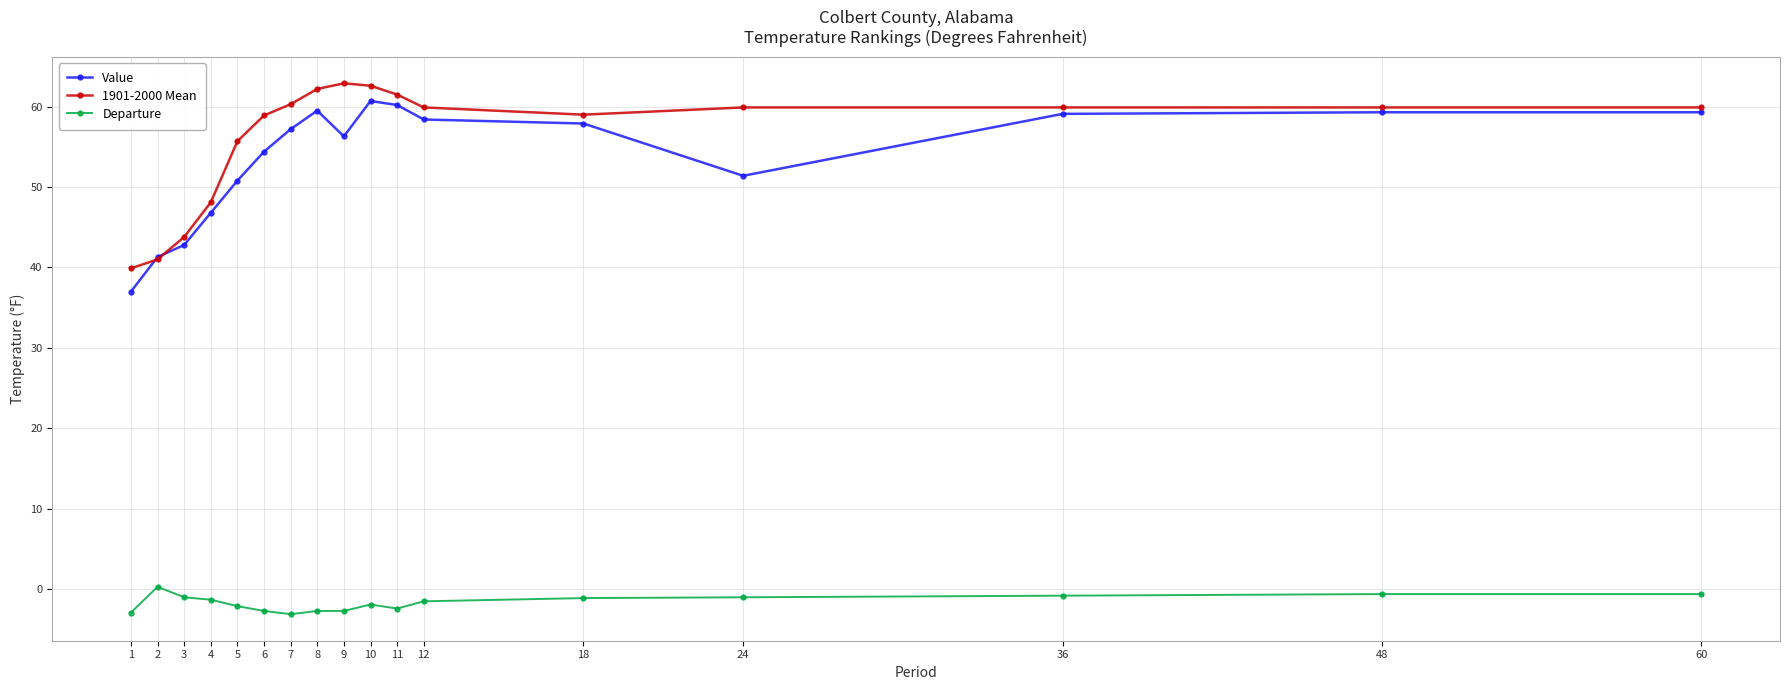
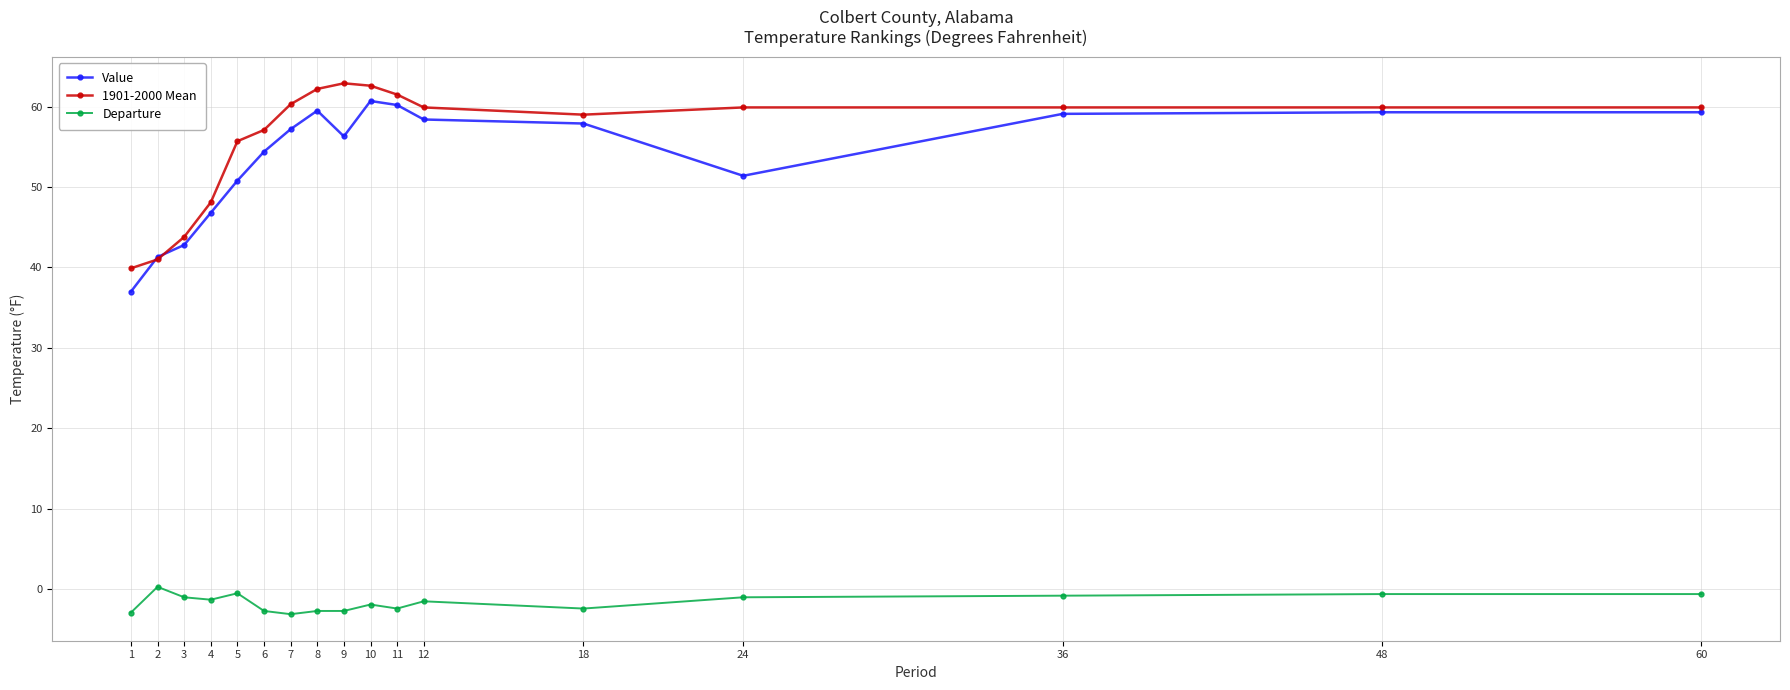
Departure, 5: -2 -> -1
1901-2000 Mean, 6: 59 -> 57
Departure, 18: -1 -> -2
